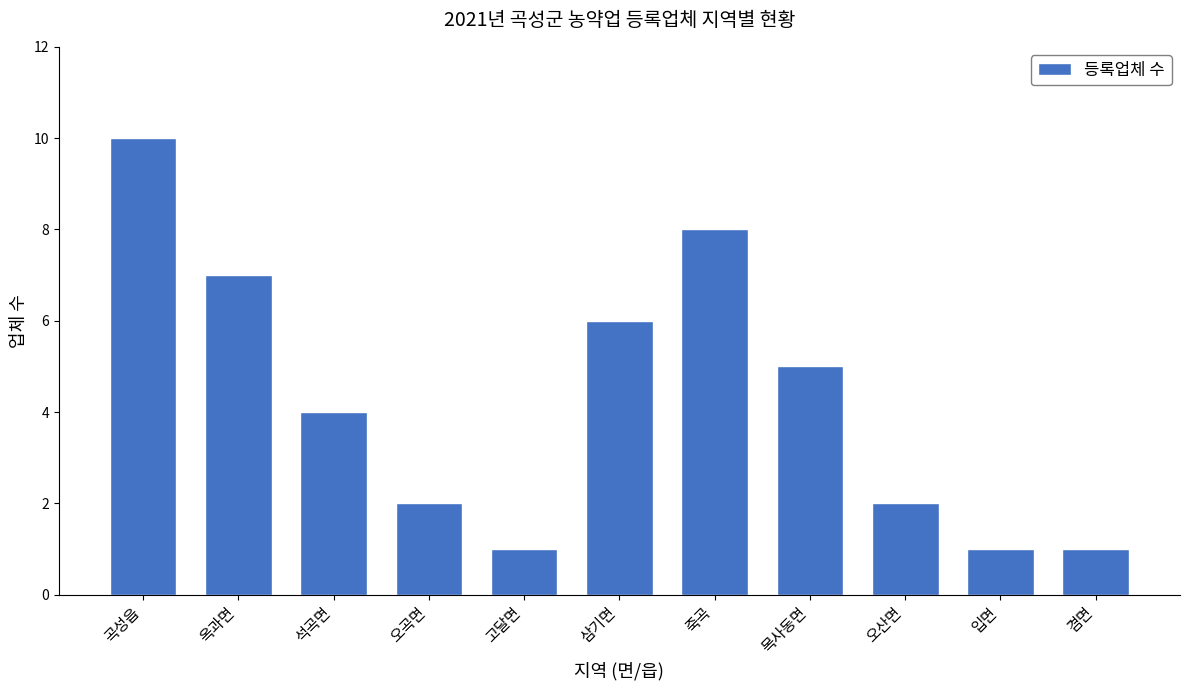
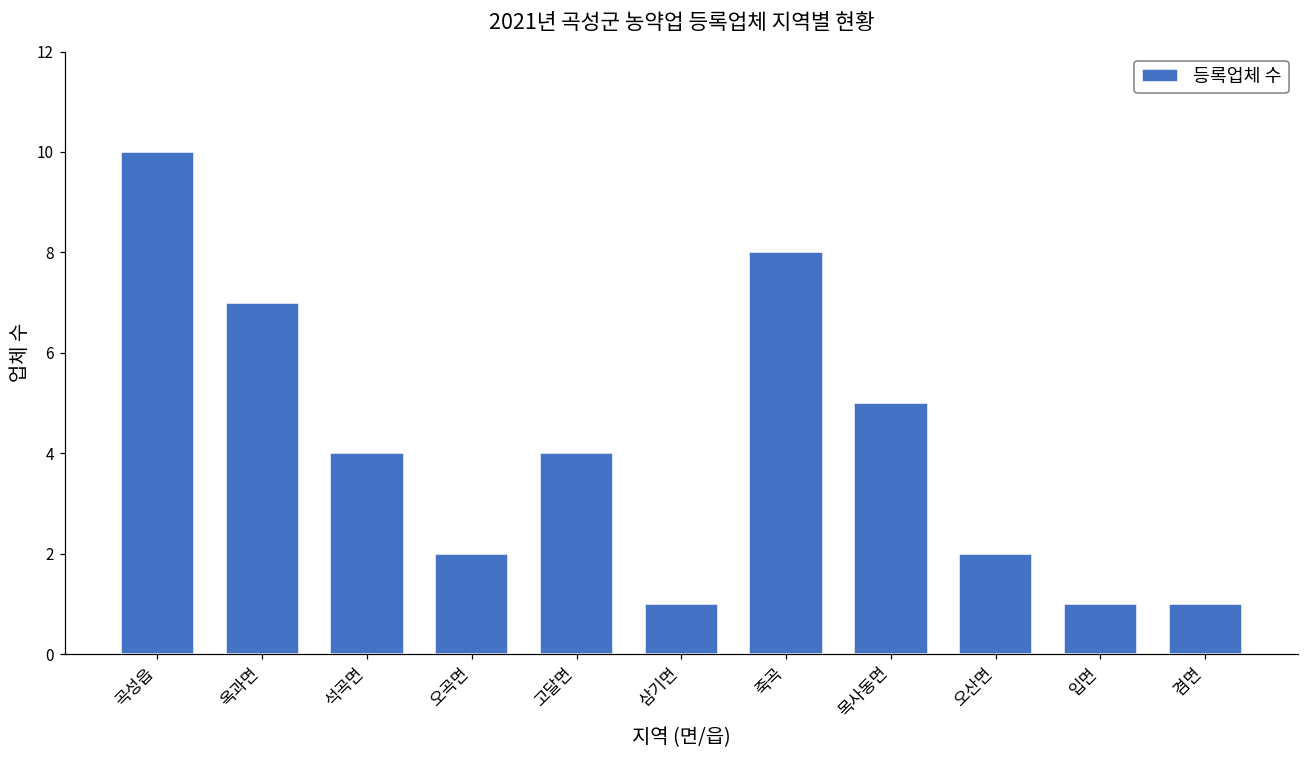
고달면: 1 -> 4
삼기면: 6 -> 1
